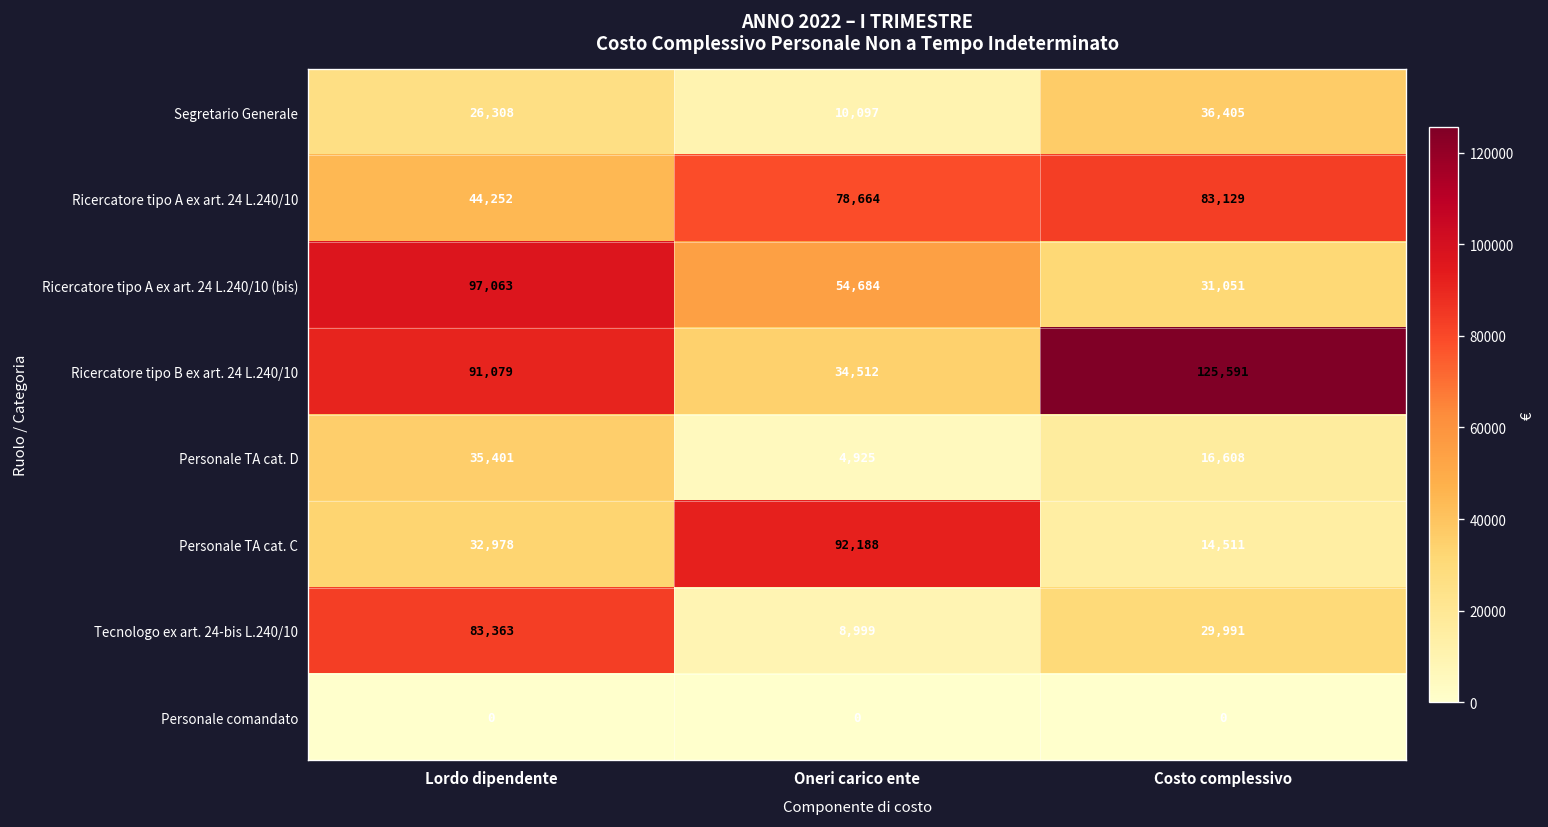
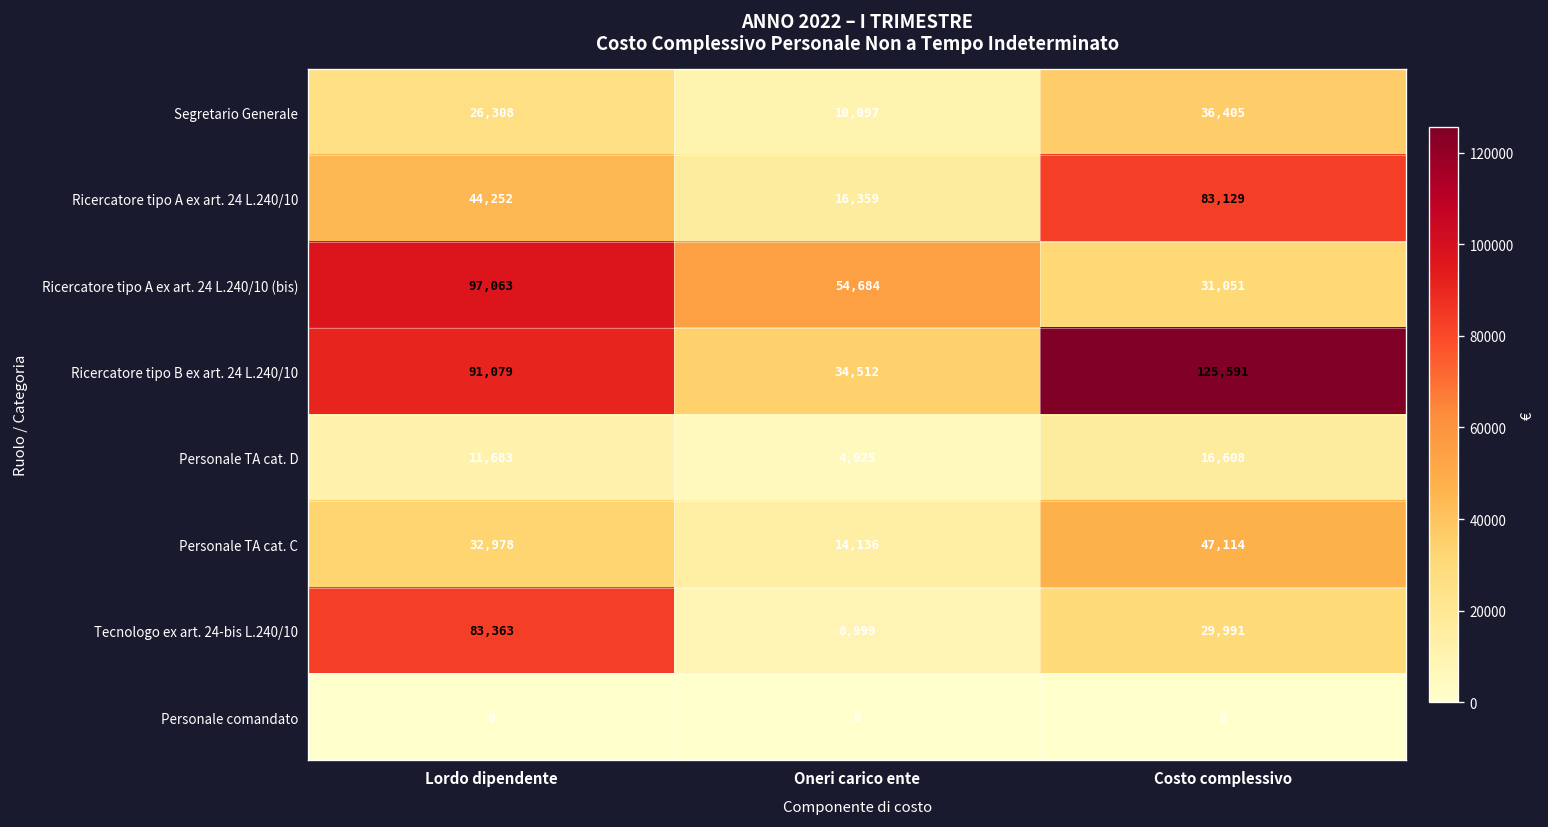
Ricercatore tipo A ex art. 24 L.240/10, Oneri carico ente: 78,664 -> 16,359
Personale TA cat. D, Lordo dipendente: 35,401 -> 11,683
Personale TA cat. C, Oneri carico ente: 92,188 -> 14,136
Personale TA cat. C, Costo complessivo: 14,511 -> 47,114
